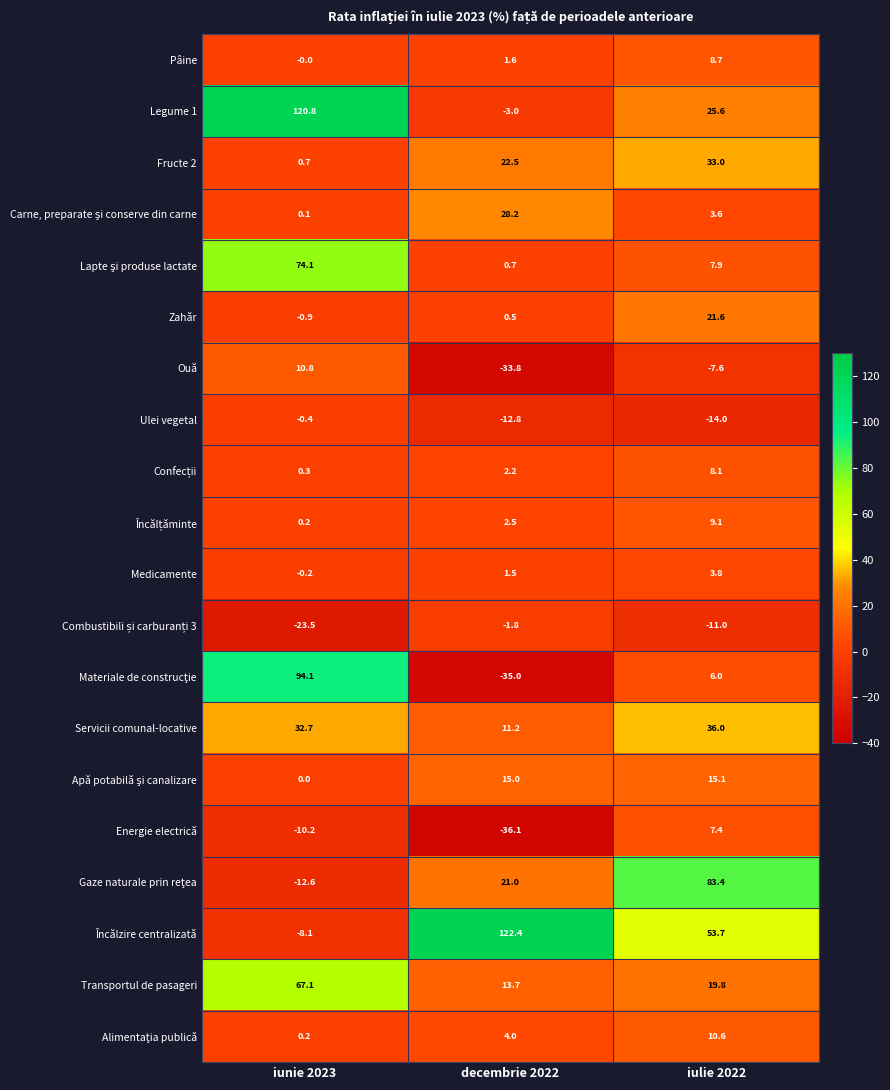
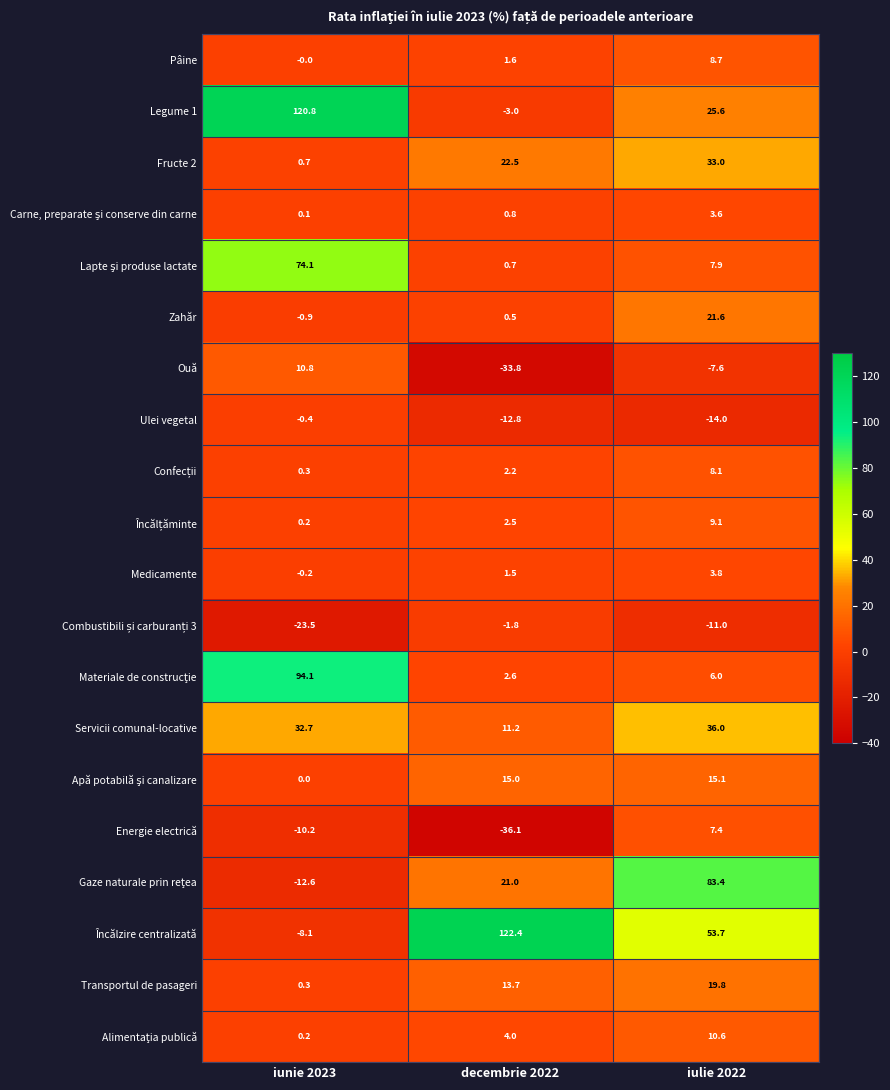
Carne, preparate şi conserve din carne, decembrie 2022: 28.2 -> 0.8
Materiale de construcţie, decembrie 2022: -35.0 -> 2.6
Transportul de pasageri, iunie 2023: 67.1 -> 0.3
